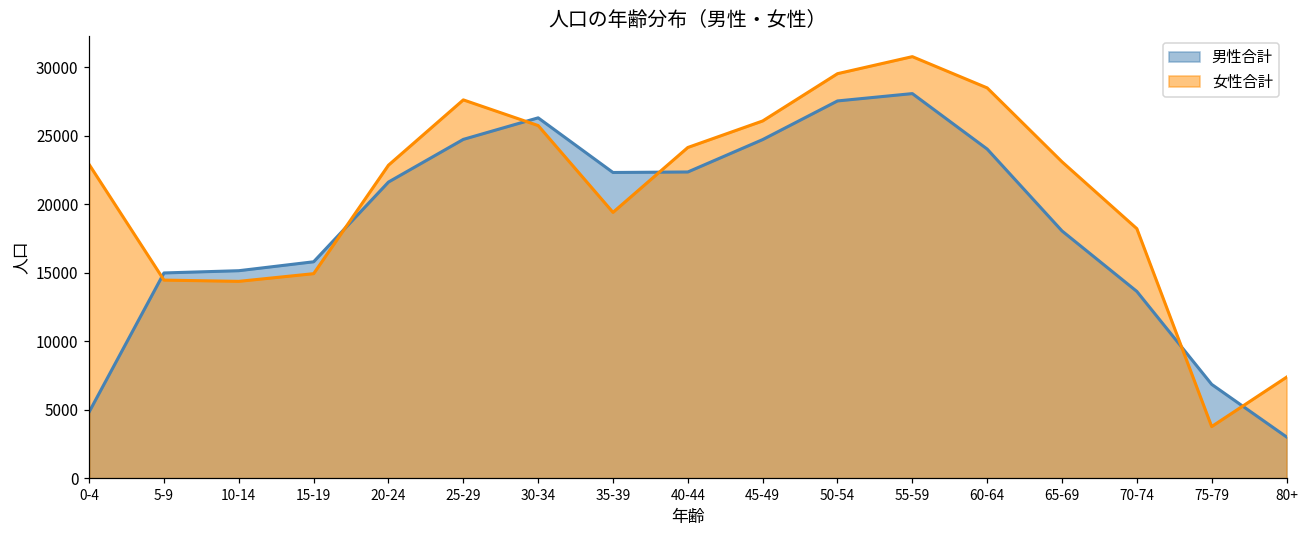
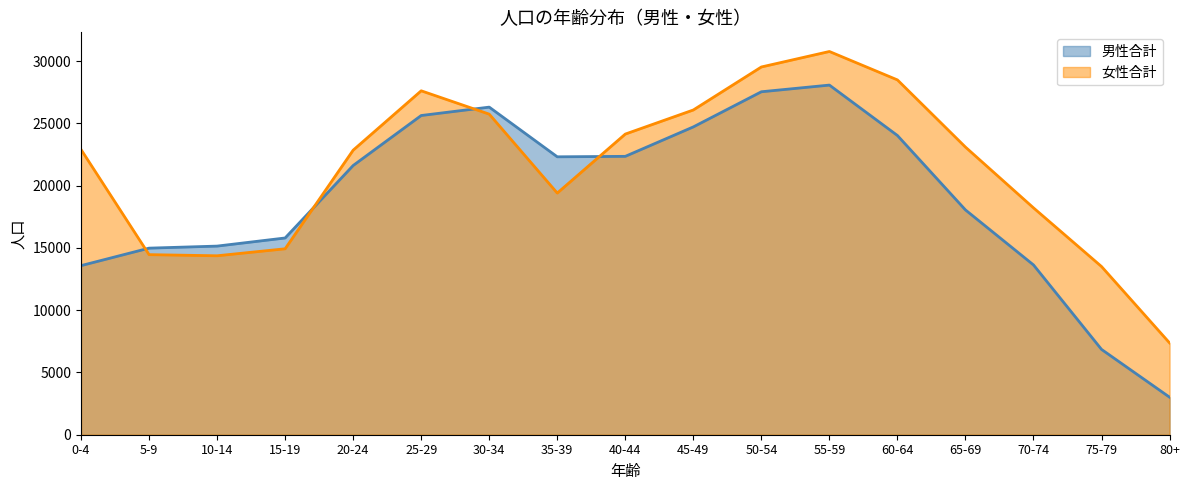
男性合計, 0-4: 4800 -> 13600
男性合計, 25-29: 24700 -> 25600
女性合計, 75-79: 3800 -> 13500
